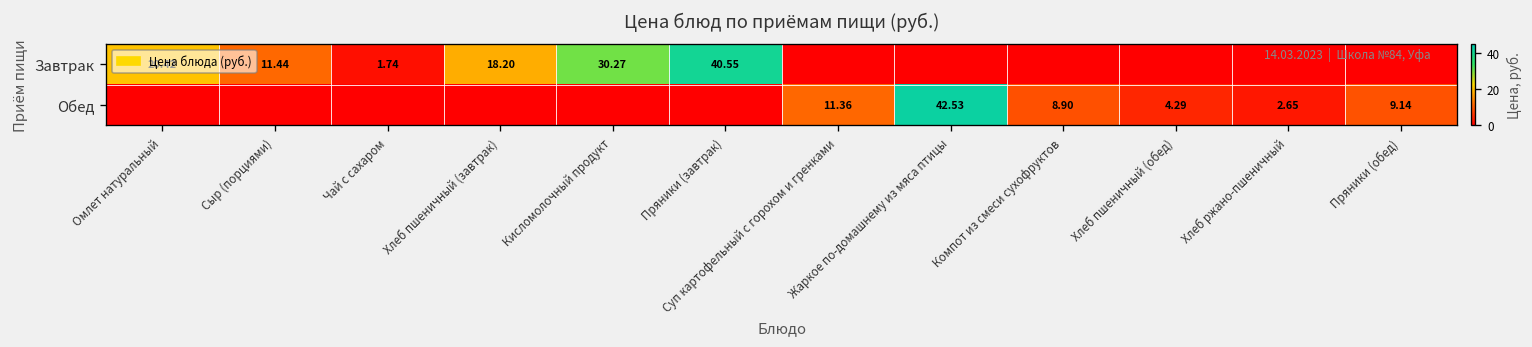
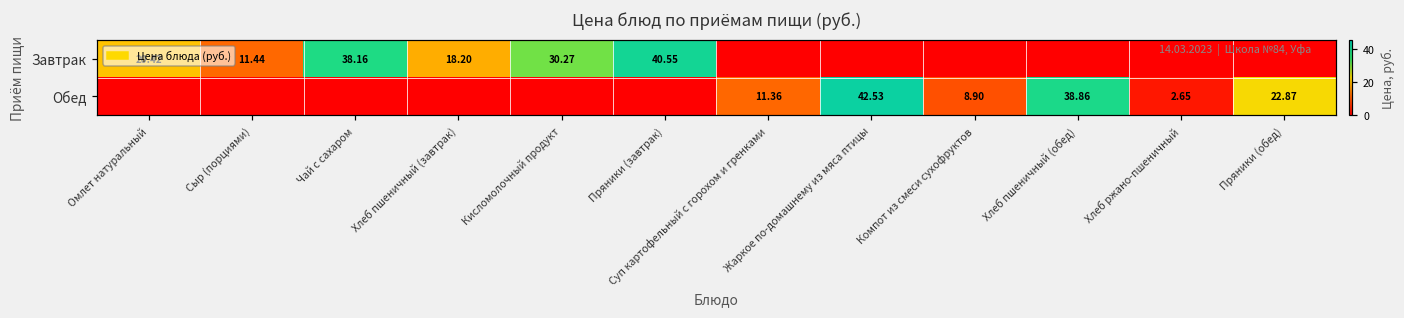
Завтрак, Чай с сахаром: 1.74 -> 38.16
Обед, Хлеб пшеничный (обед): 4.29 -> 38.86
Обед, Пряники (обед): 9.14 -> 22.87
